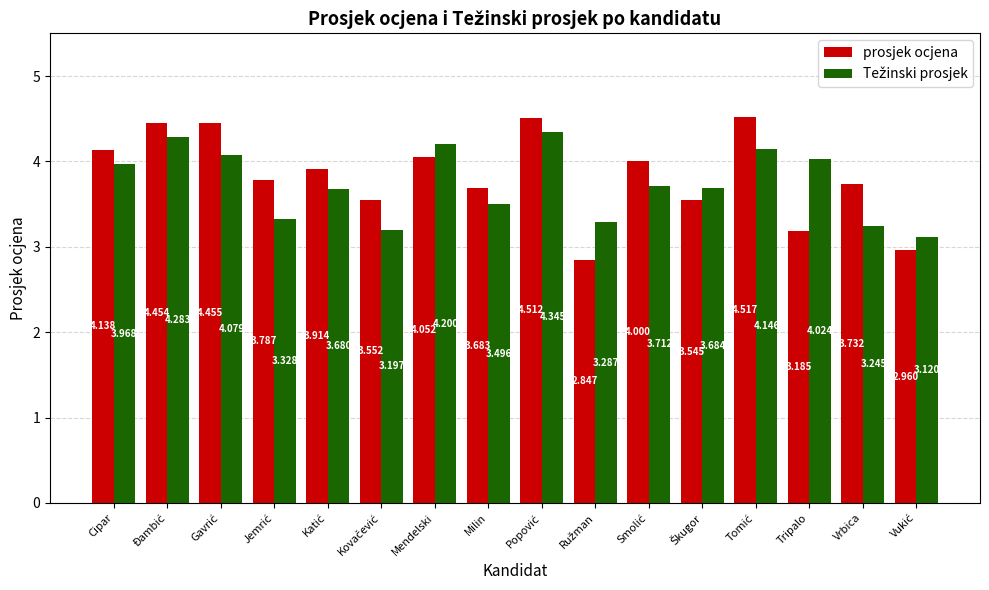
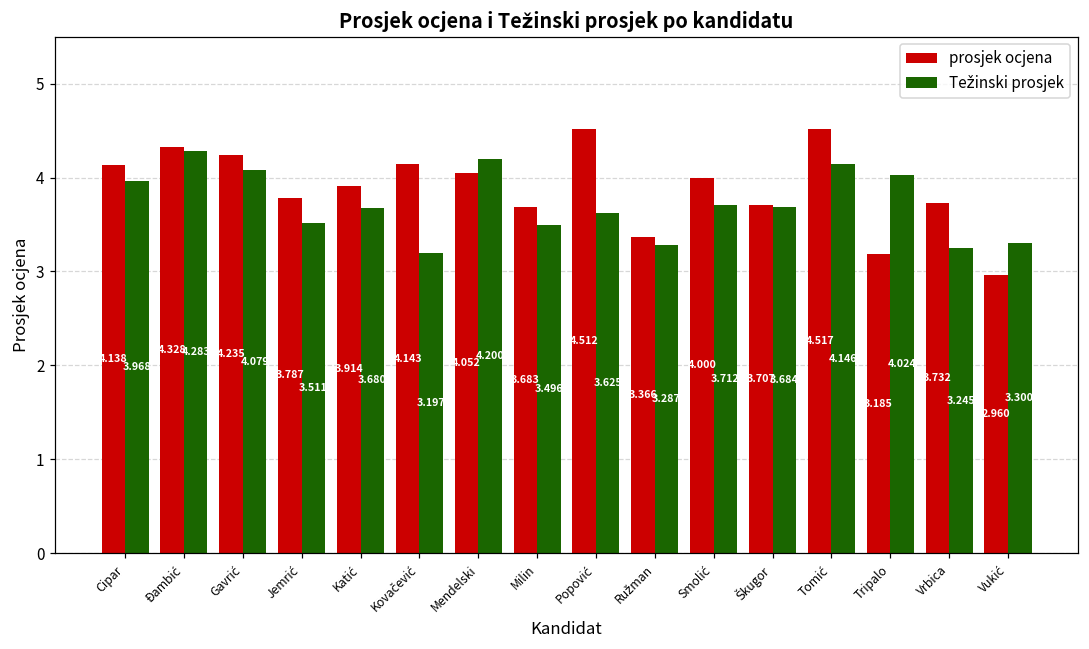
prosjek ocjena, Đambić: 4.454 -> 4.328
prosjek ocjena, Gavrić: 4.455 -> 4.235
Težinski prosjek, Jemrić: 3.328 -> 3.511
prosjek ocjena, Kovačević: 3.552 -> 4.143
Težinski prosjek, Popović: 4.345 -> 3.625
prosjek ocjena, Ružman: 2.847 -> 3.366
prosjek ocjena, Škugor: 3.545 -> 3.707
Težinski prosjek, Vukić: 3.120 -> 3.300
